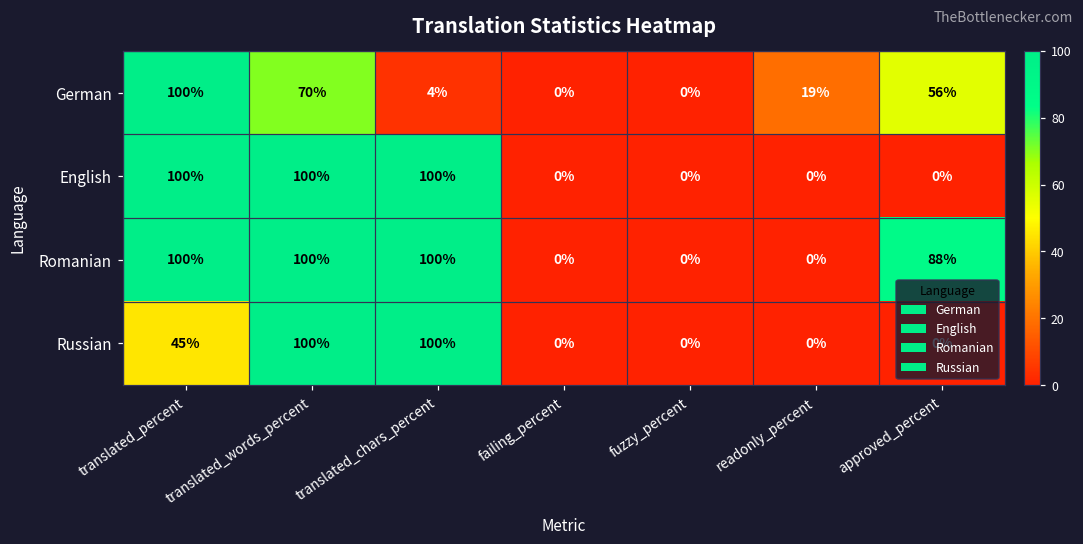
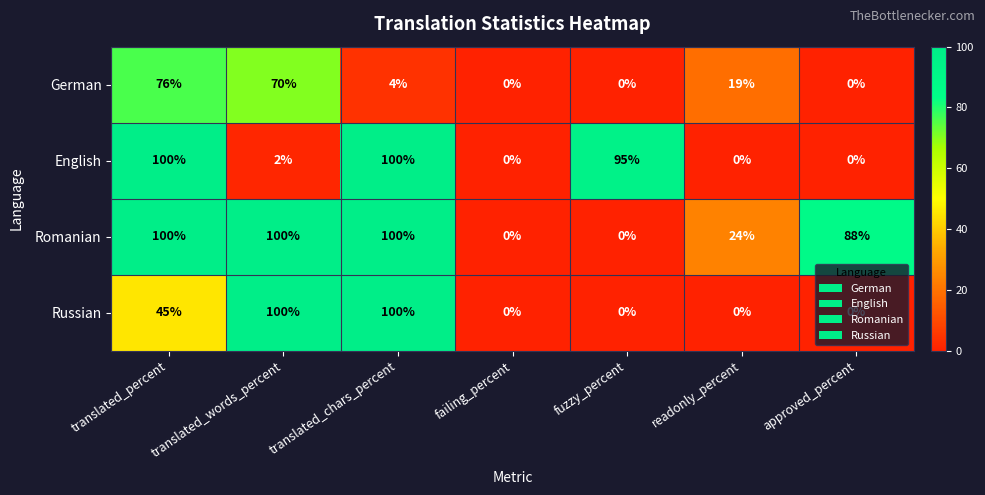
German, translated_percent: 100% -> 76%
German, approved_percent: 56% -> 0%
English, translated_words_percent: 100% -> 2%
English, fuzzy_percent: 0% -> 95%
Romanian, readonly_percent: 0% -> 24%
